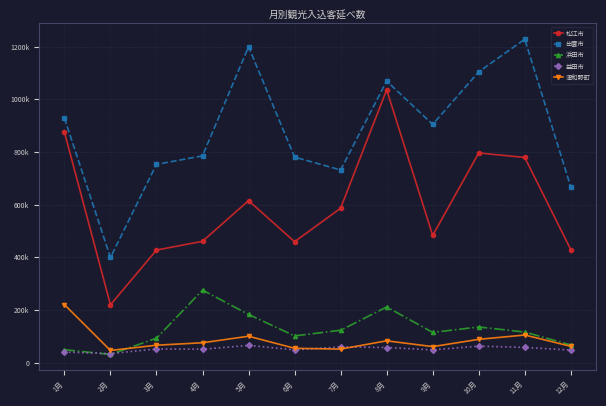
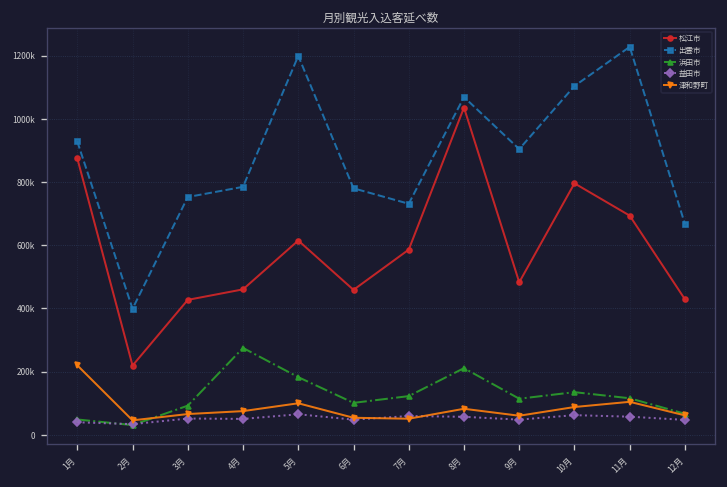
松江市, 11月: 780000 -> 690000
